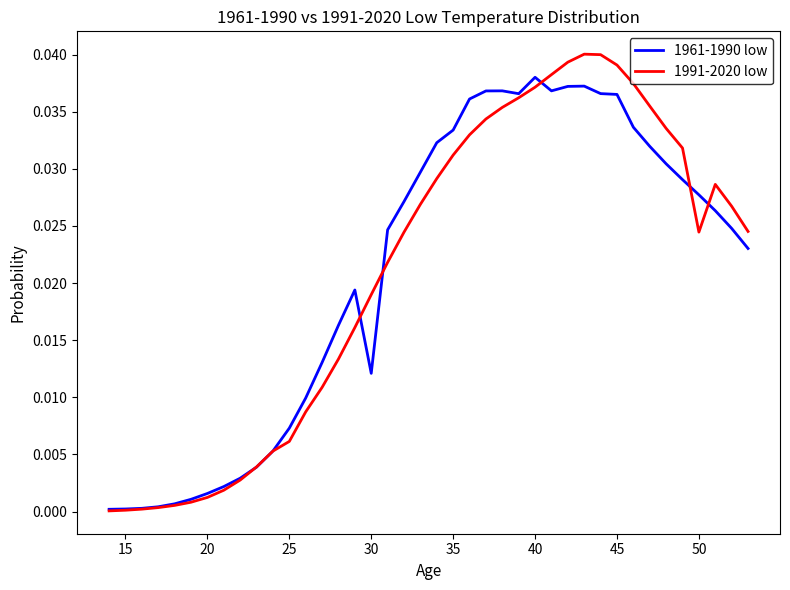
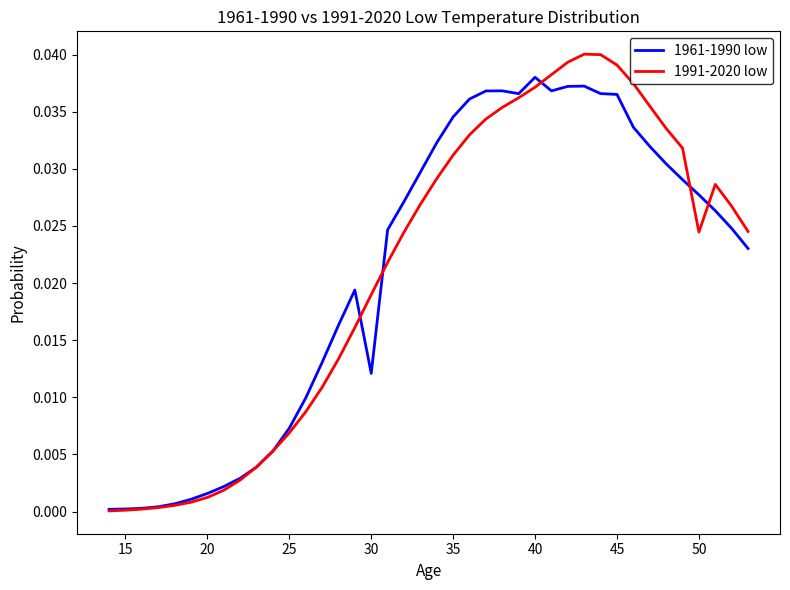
1991-2020 low, 25: 0.0061 -> 0.0069
1961-1990 low, 35: 0.0334 -> 0.0345
